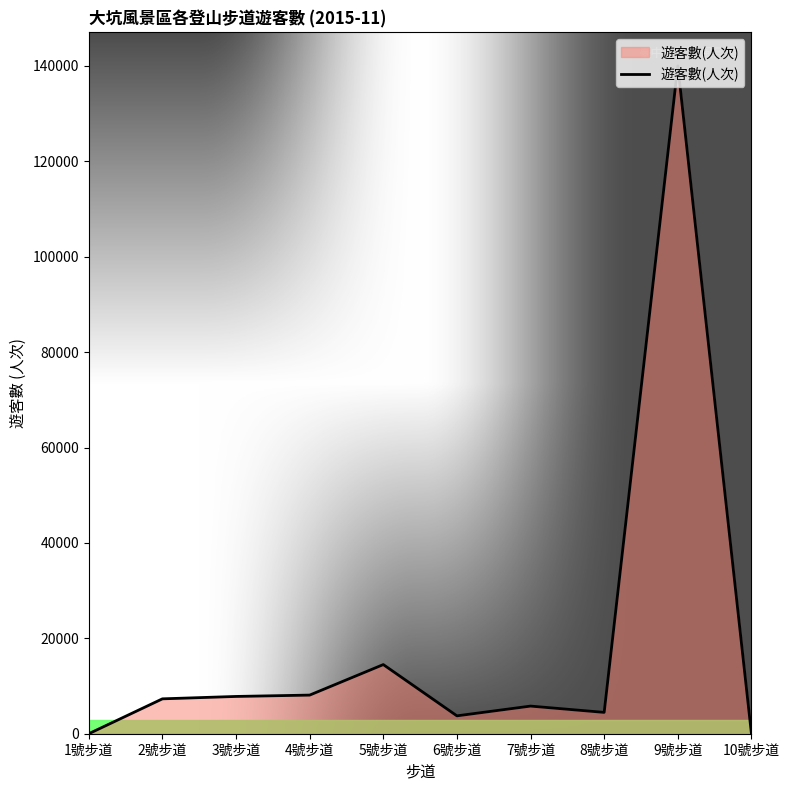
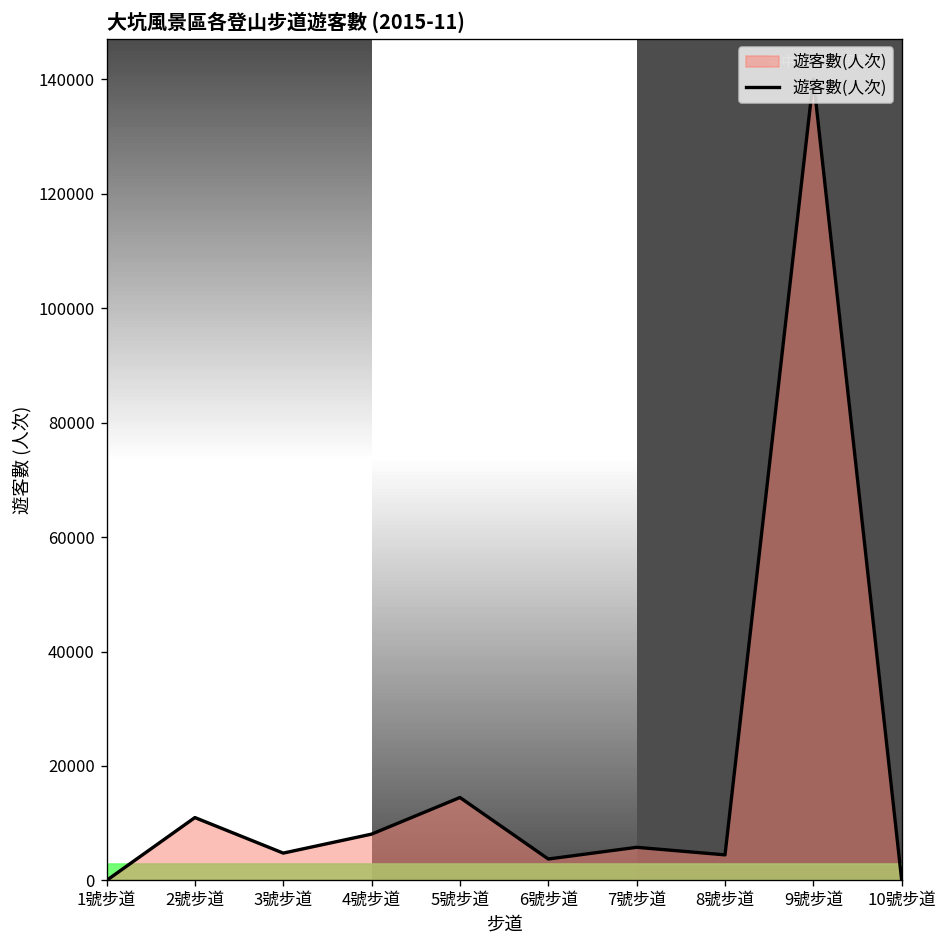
2號步道: 7000 -> 11000
3號步道: 8000 -> 5000
